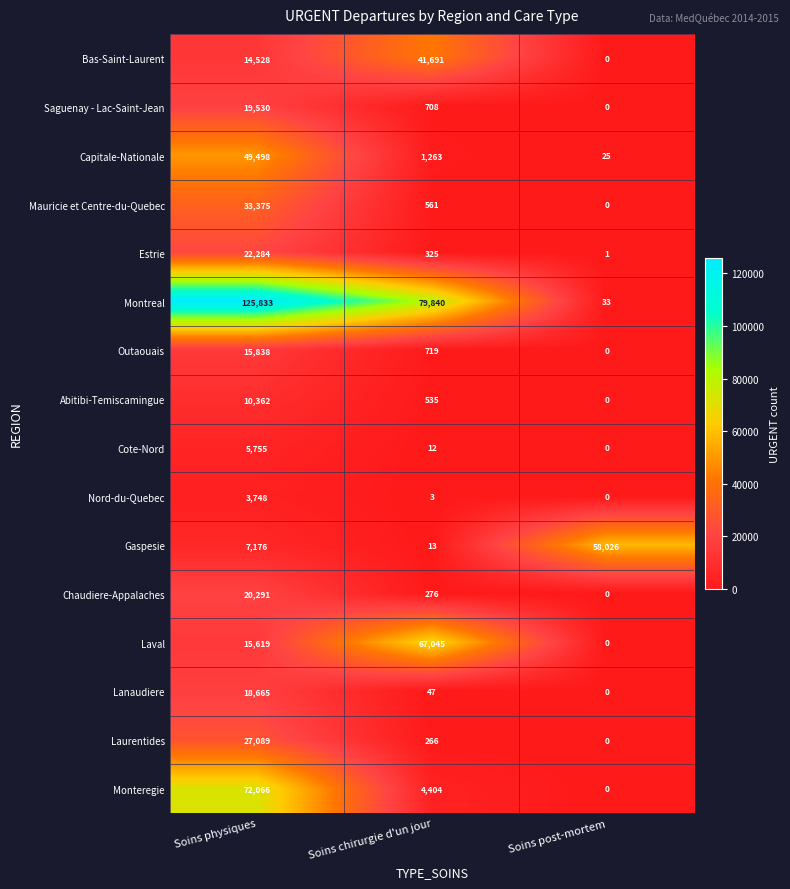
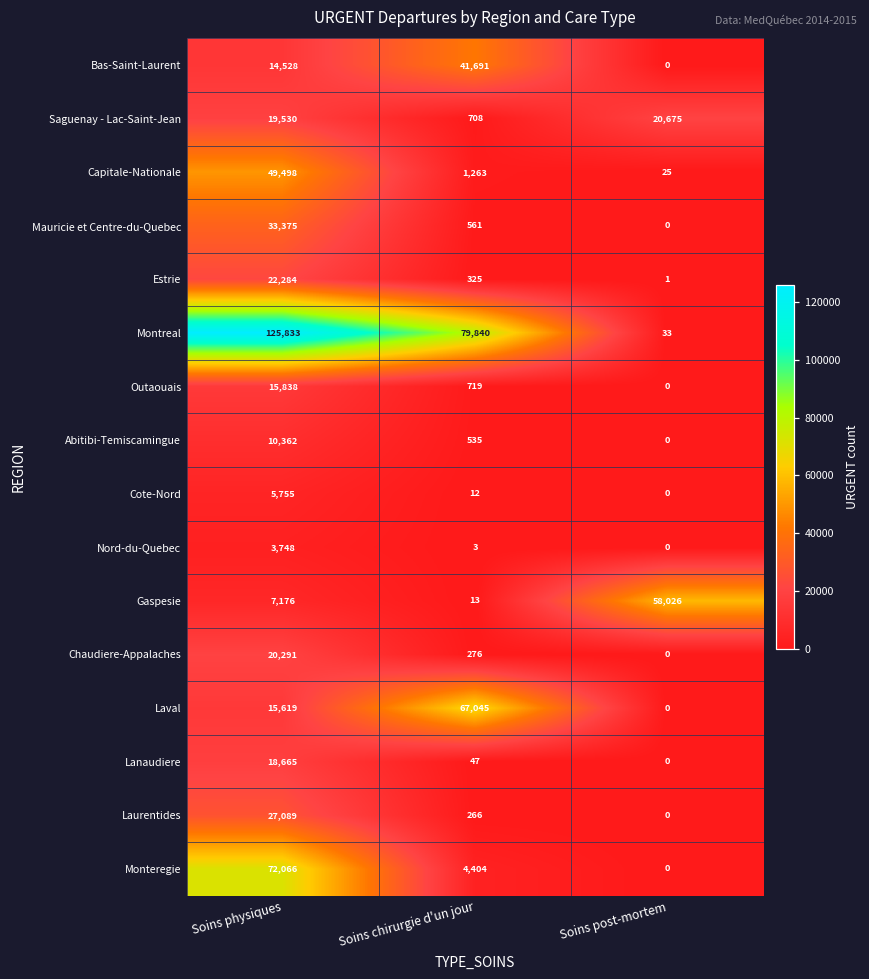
Saguenay - Lac-Saint-Jean, Soins post-mortem: 0 -> 20,675
